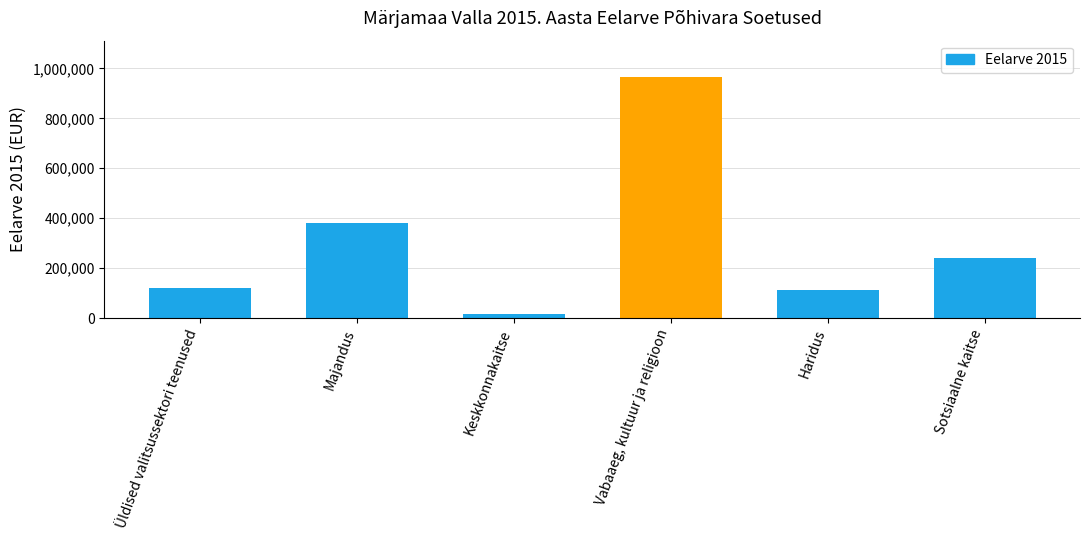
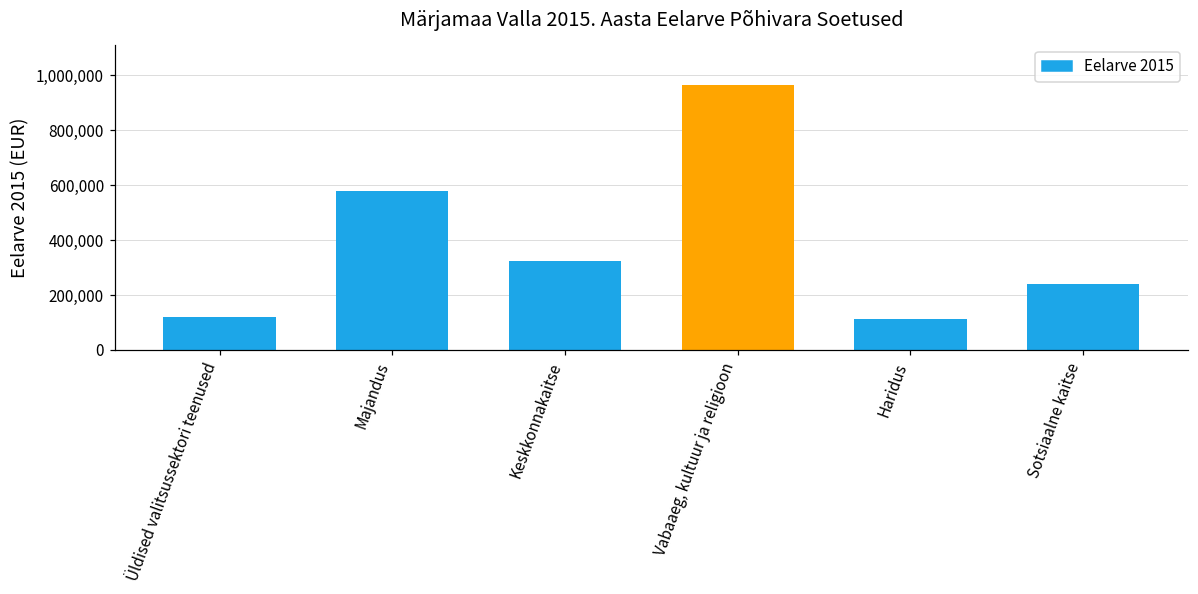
Majandus: 380,000 -> 580,000
Keskkonnakaitse: 20,000 -> 320,000
